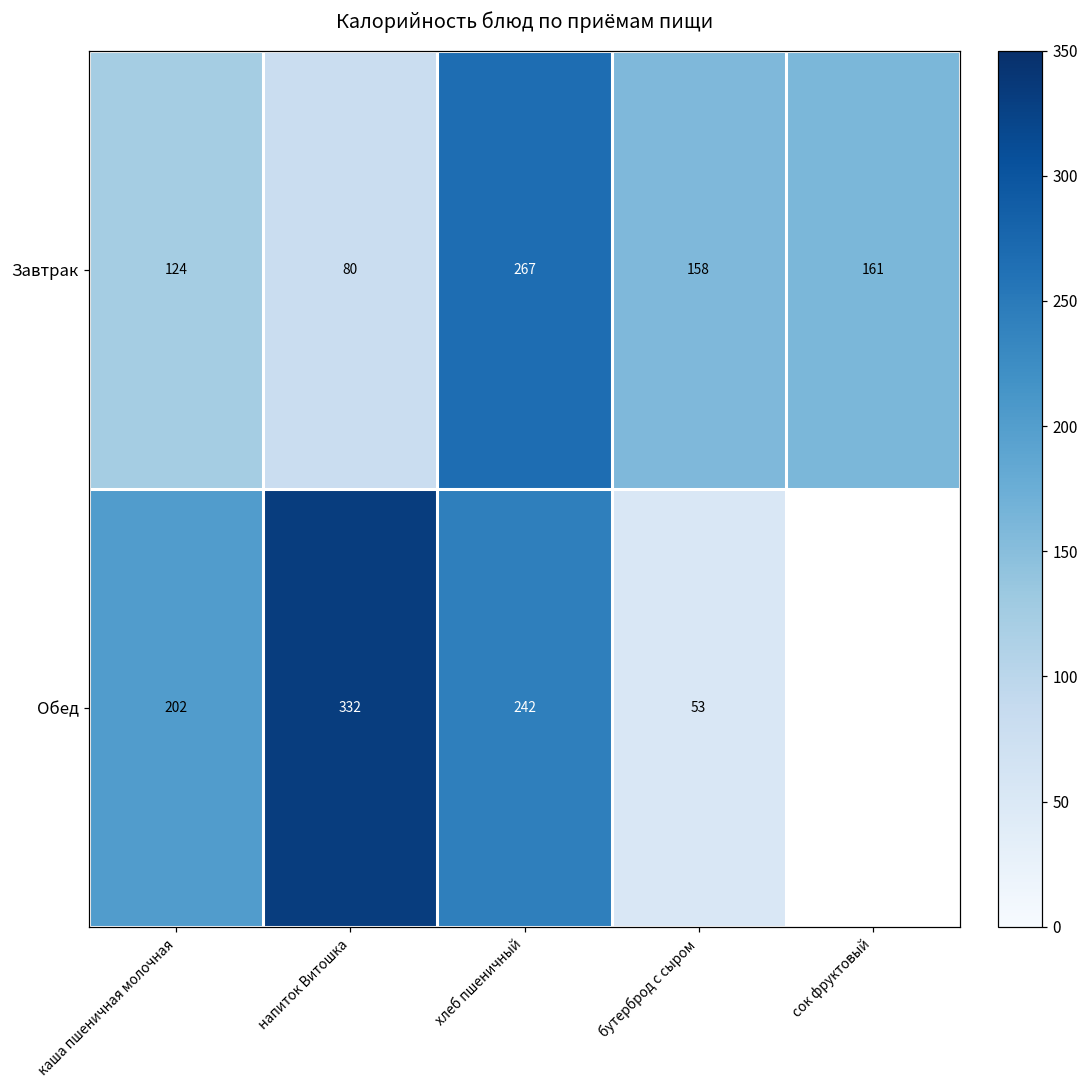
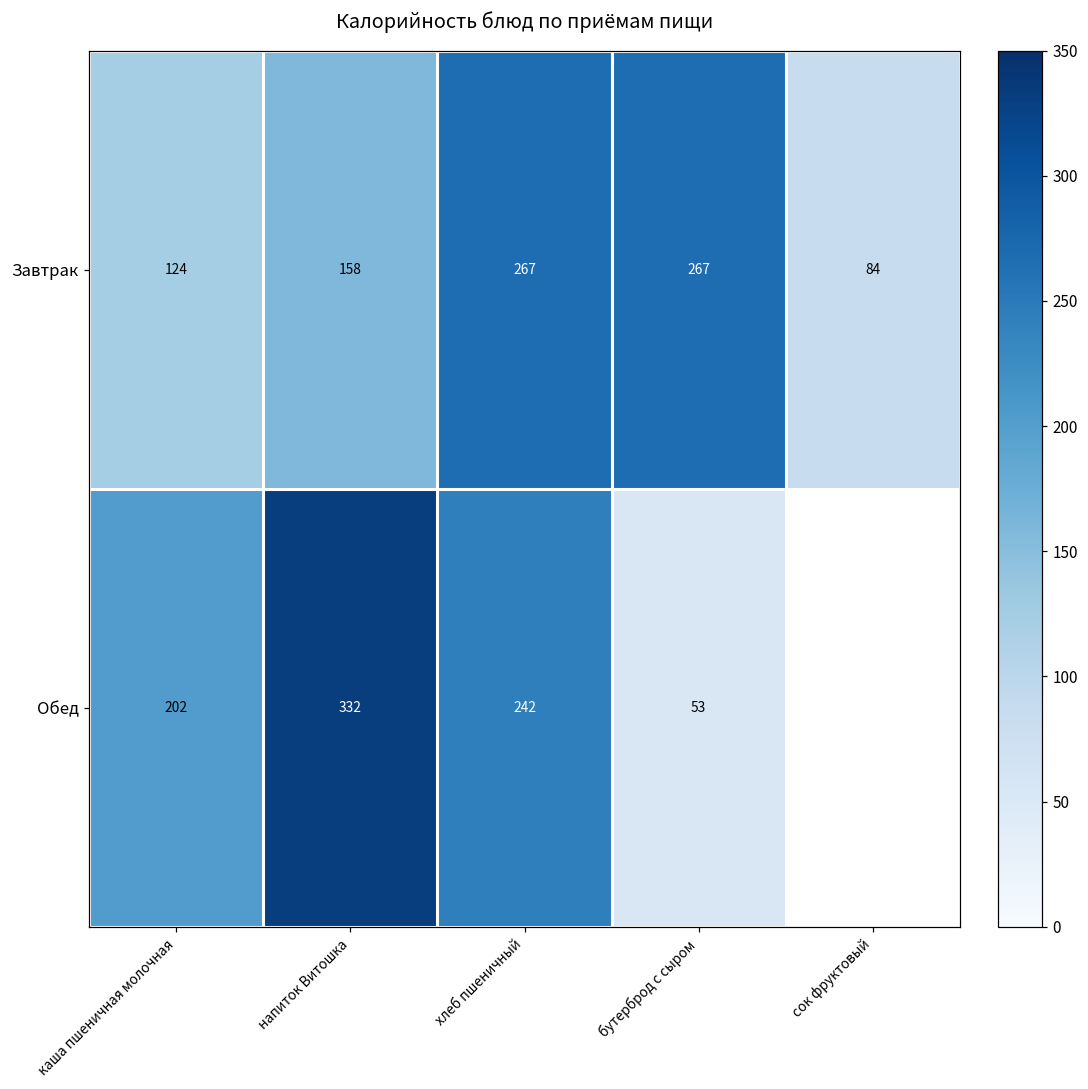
Завтрак, напиток Витошка: 80 -> 158
Завтрак, бутерброд с сыром: 158 -> 267
Завтрак, сок фруктовый: 161 -> 84
